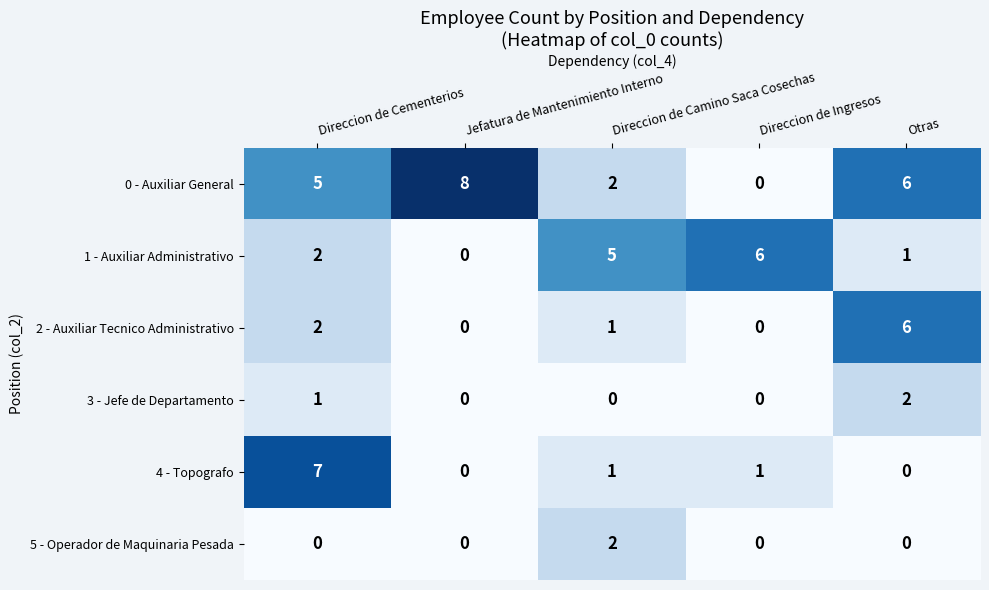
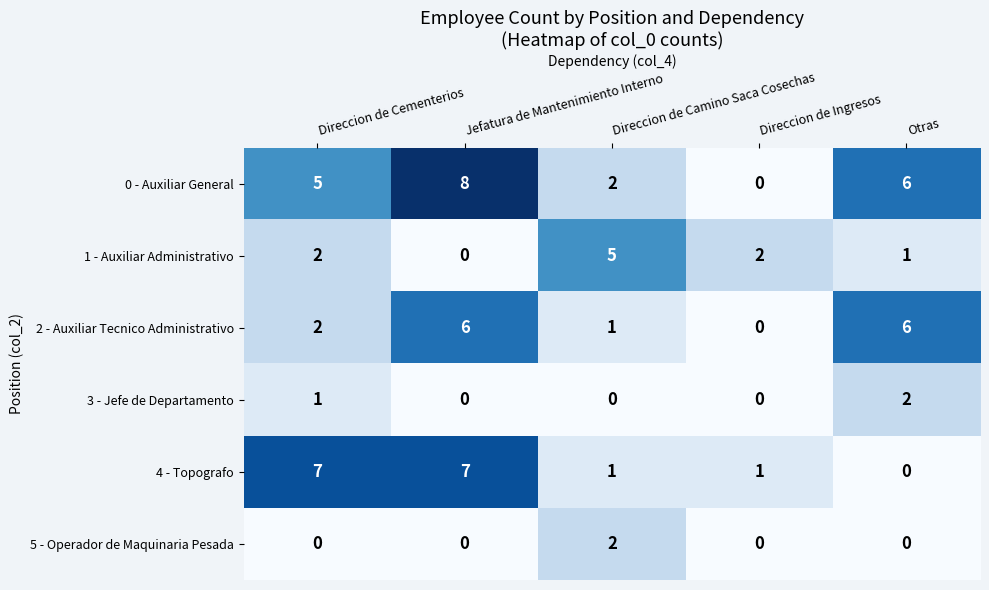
1 - Auxiliar Administrativo, Direccion de Ingresos: 6 -> 2
2 - Auxiliar Tecnico Administrativo, Jefatura de Mantenimiento Interno: 0 -> 6
4 - Topografo, Jefatura de Mantenimiento Interno: 0 -> 7
